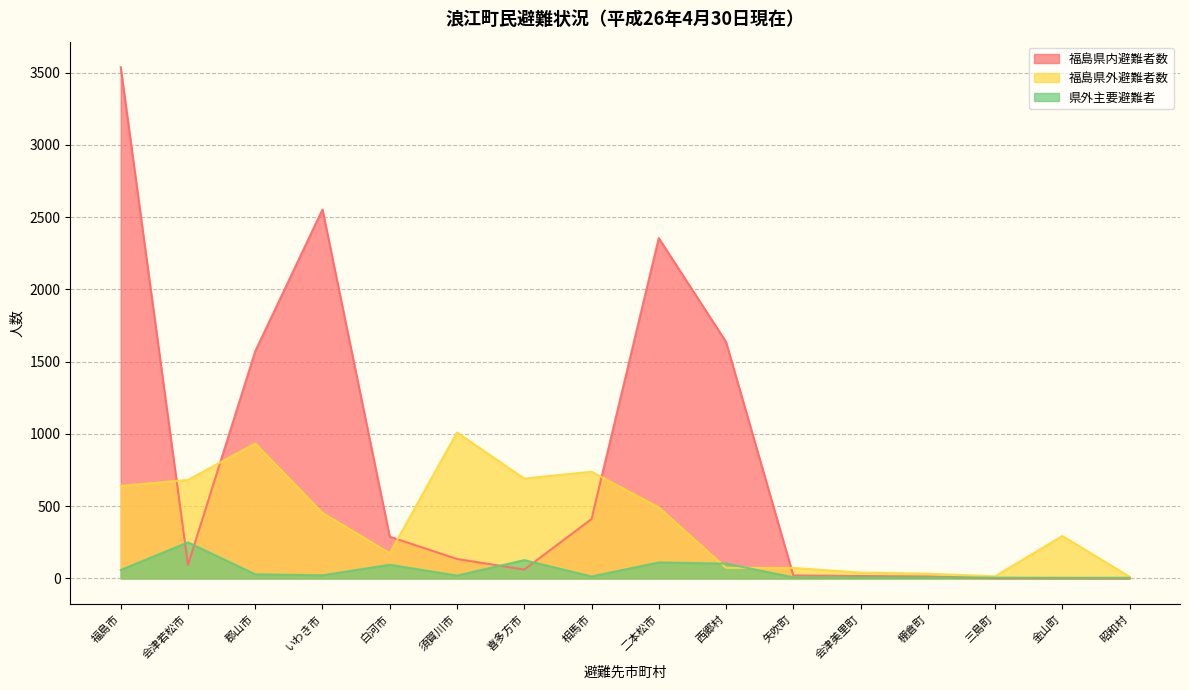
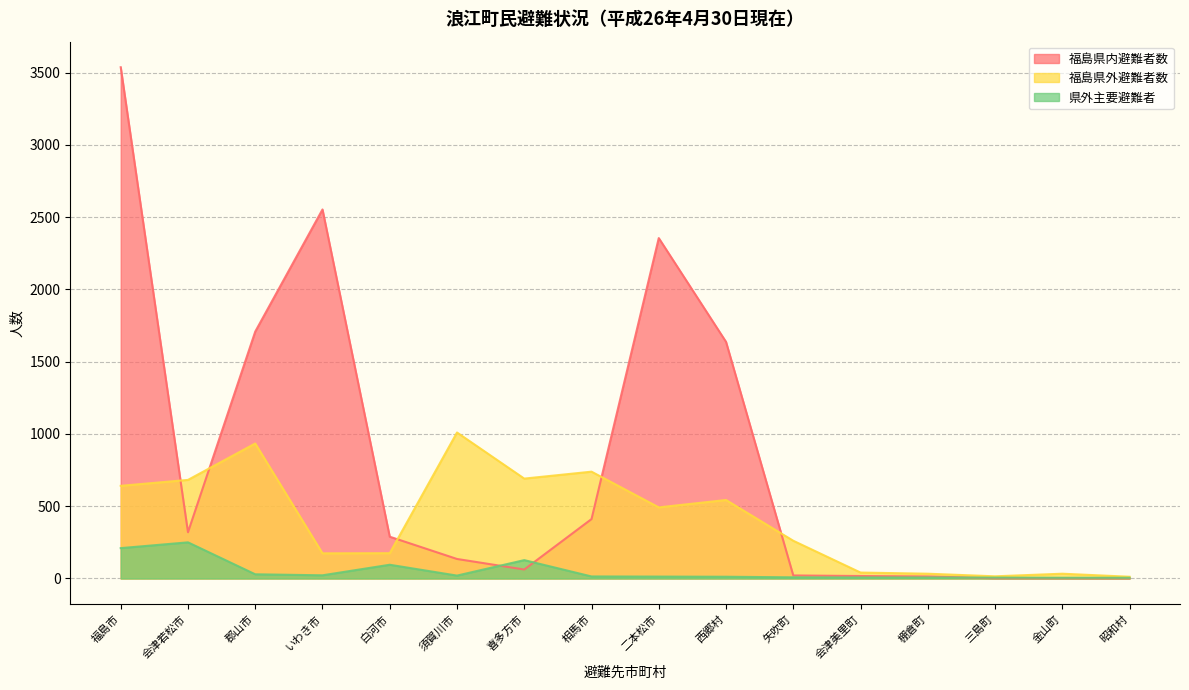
県外主要避難者, 福島市: 60 -> 210
福島県内避難者数, 会津若松市: 90 -> 320
福島県内避難者数, 郡山市: 1570 -> 1710
福島県外避難者数, いわき市: 450 -> 170
県外主要避難者, 二本松市: 110 -> 10
福島県外避難者数, 西郷村: 70 -> 540
県外主要避難者, 西郷村: 100 -> 10
福島県外避難者数, 矢吹町: 70 -> 260
福島県外避難者数, 金山町: 290 -> 30
